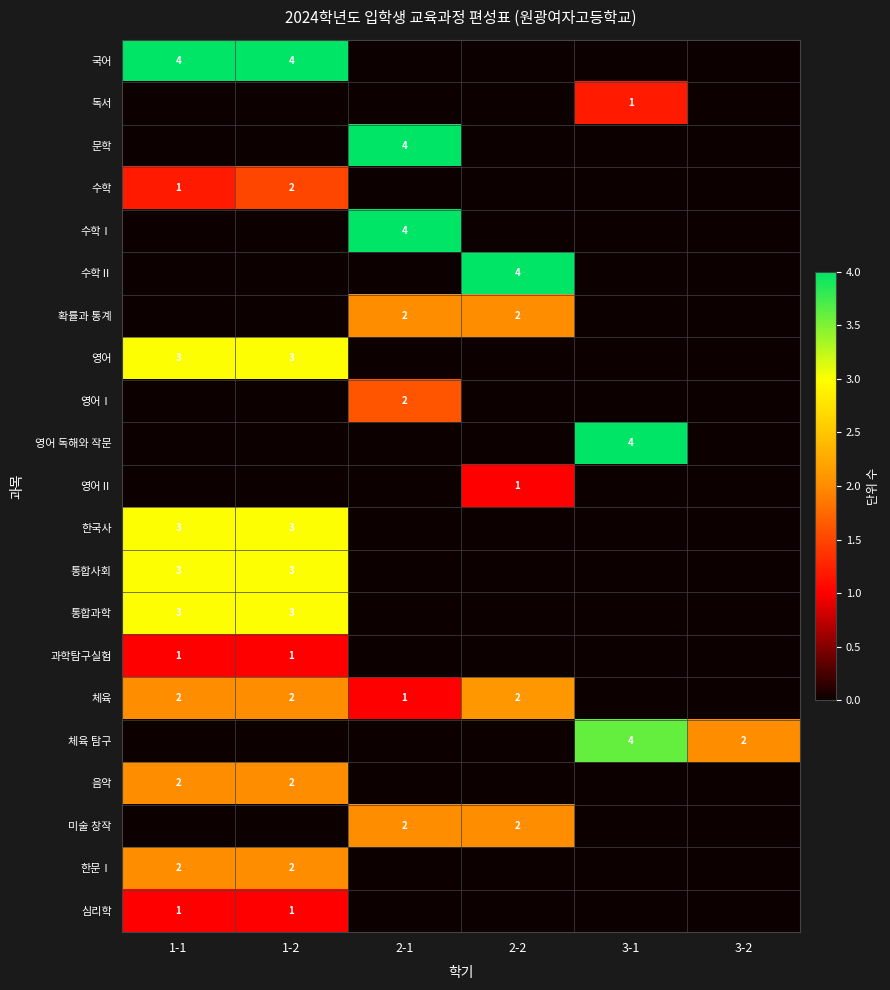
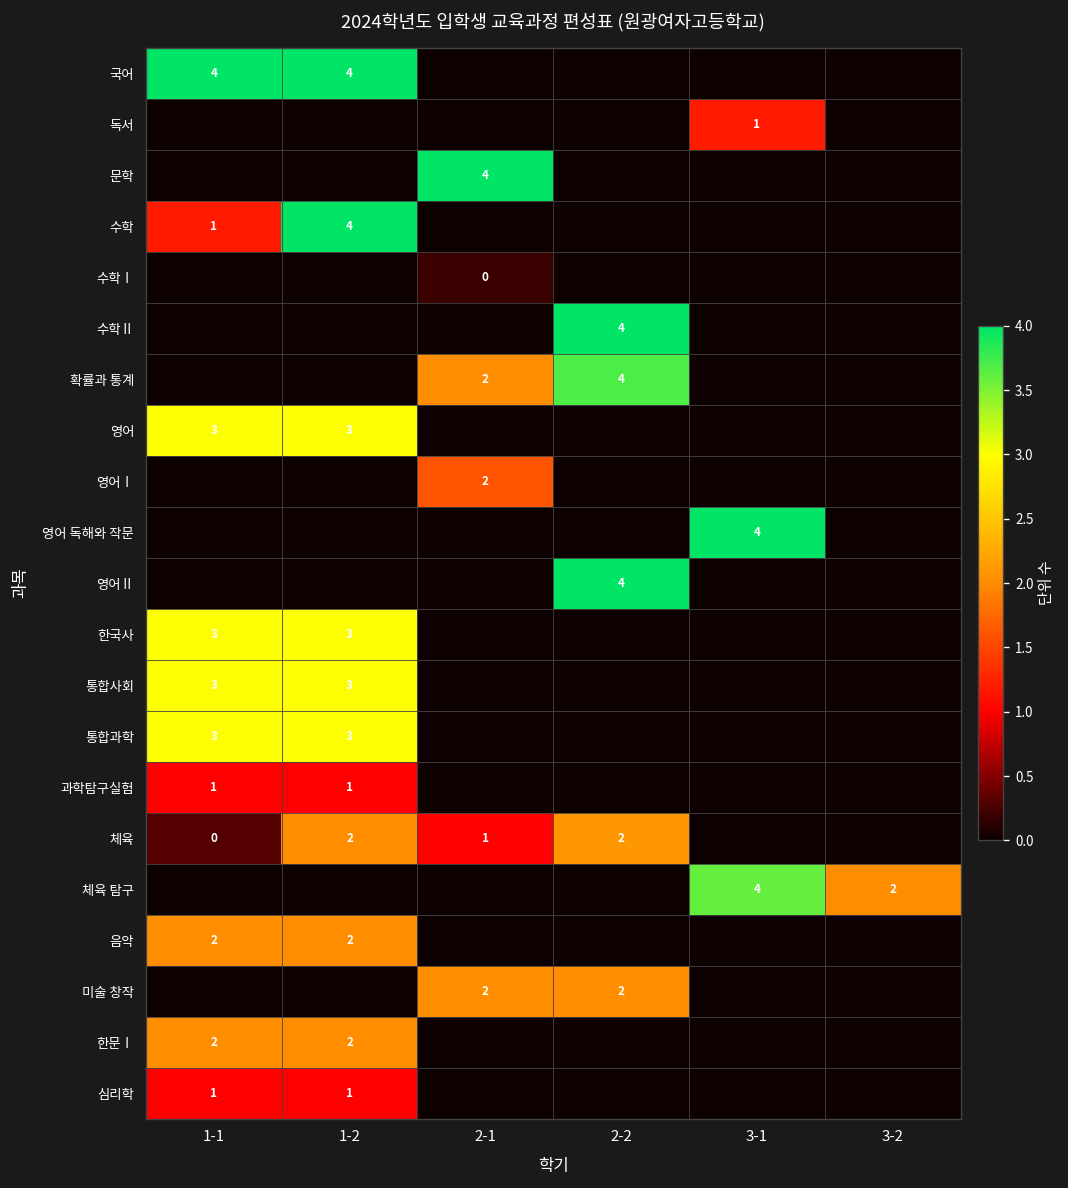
수학, 1-2: 2 -> 4
수학Ⅰ, 2-1: 4 -> 0
확률과 통계, 2-2: 2 -> 4
영어Ⅱ, 2-2: 1 -> 4
체육, 1-1: 2 -> 0
